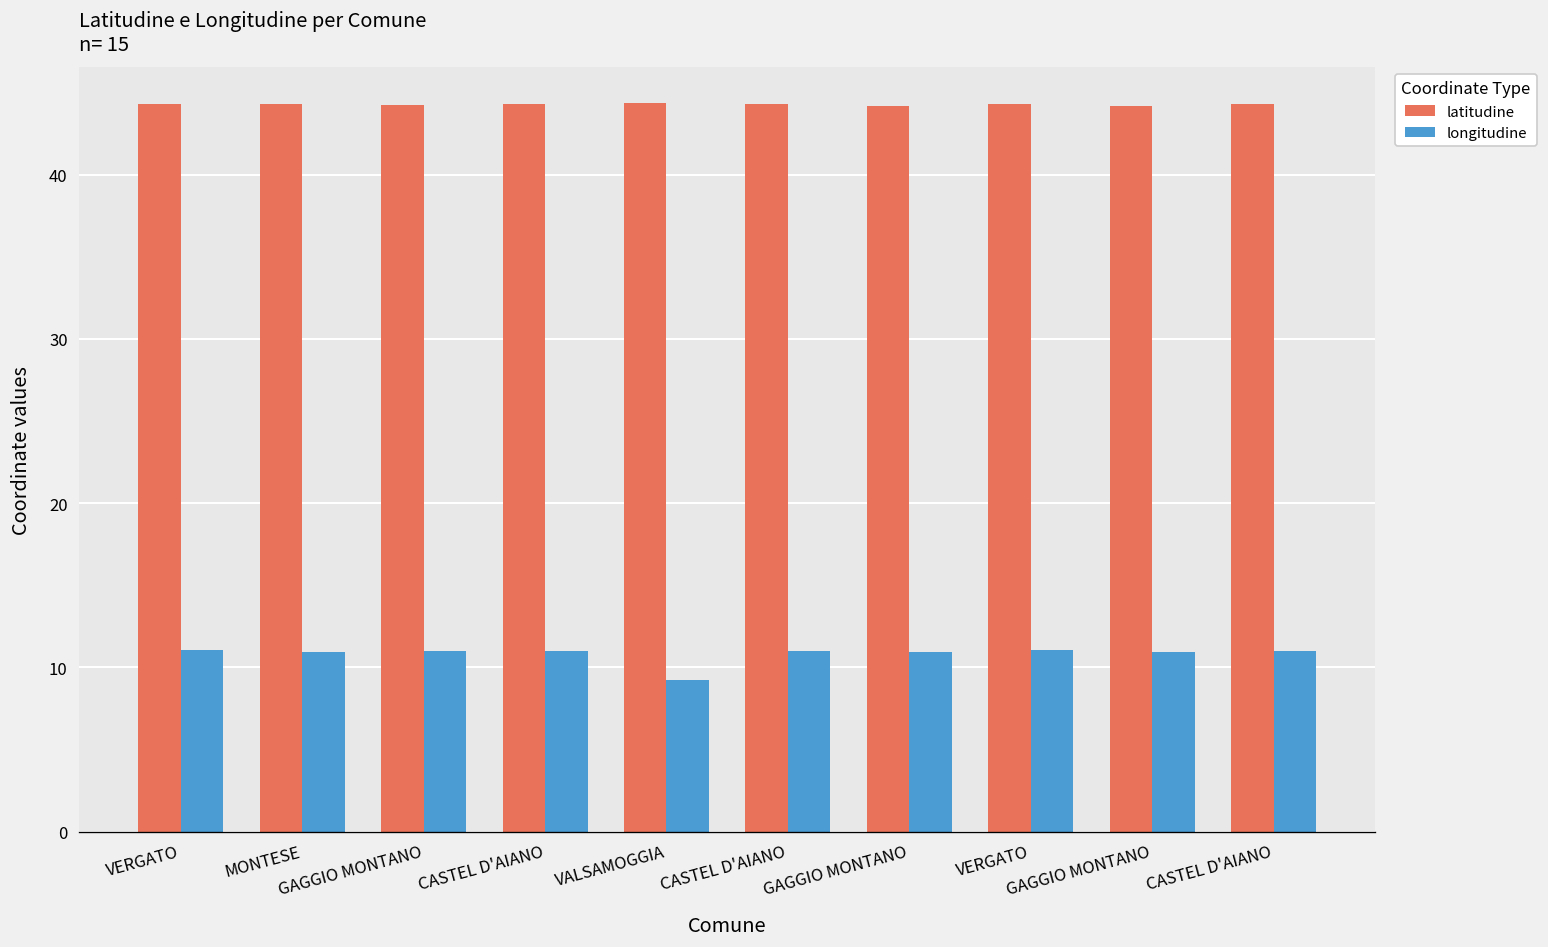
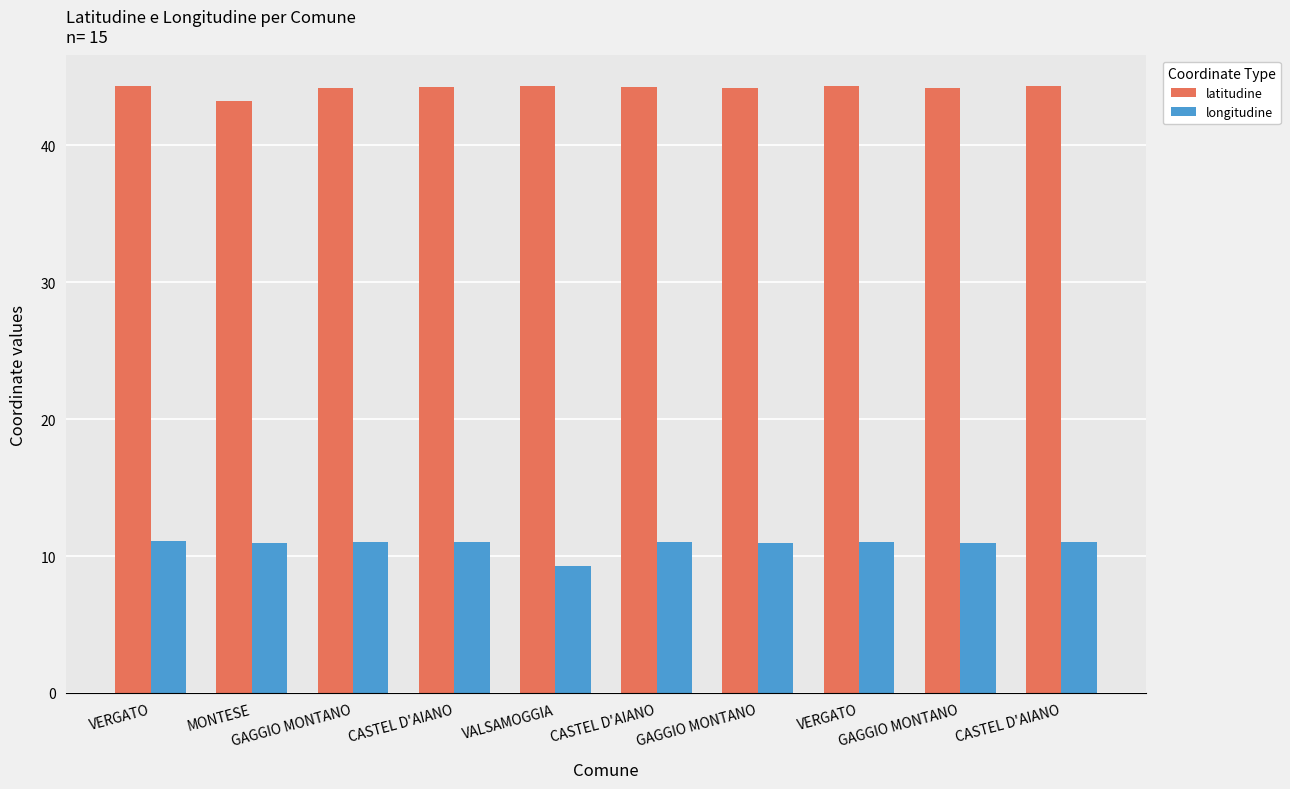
latitudine, MONTESE: 44.3 -> 43.2
